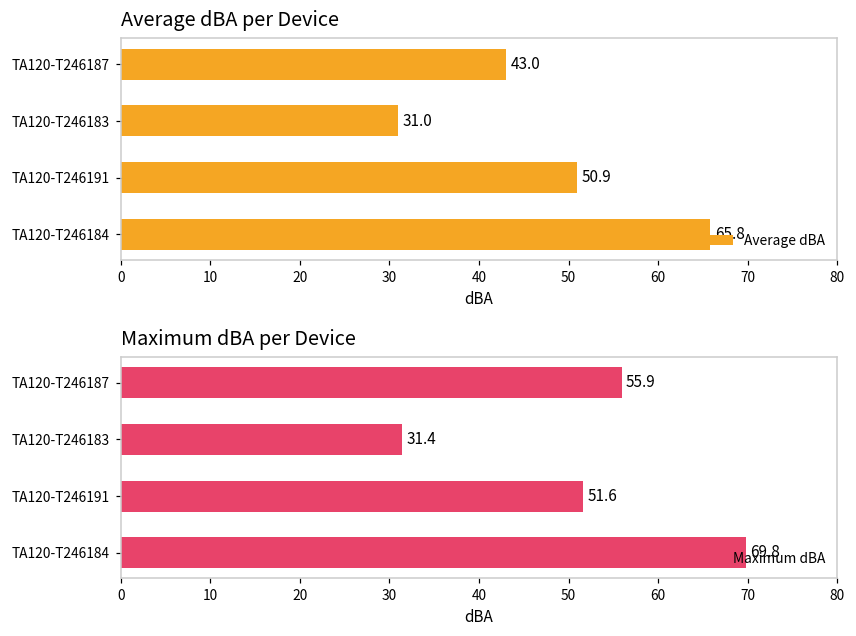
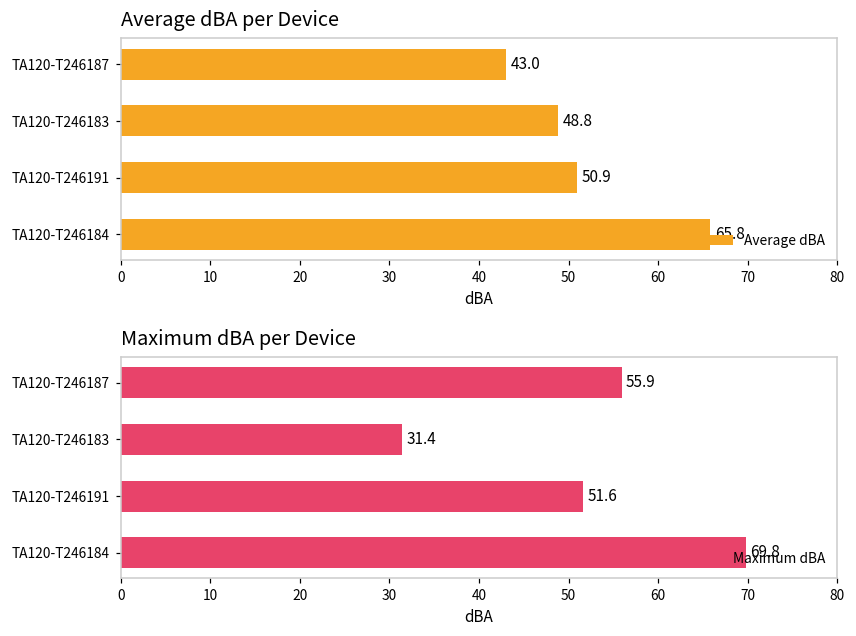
Average dBA per Device, TA120-T246183: 31.0 -> 48.8
